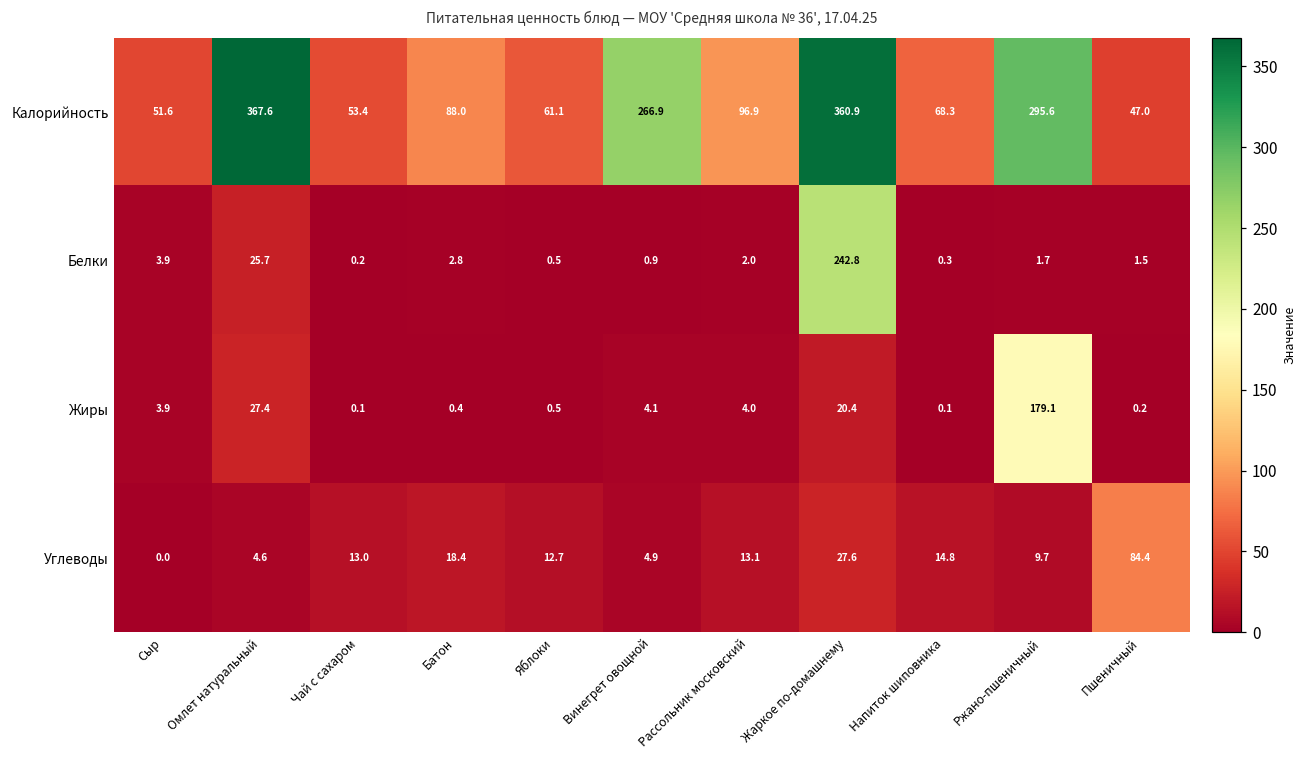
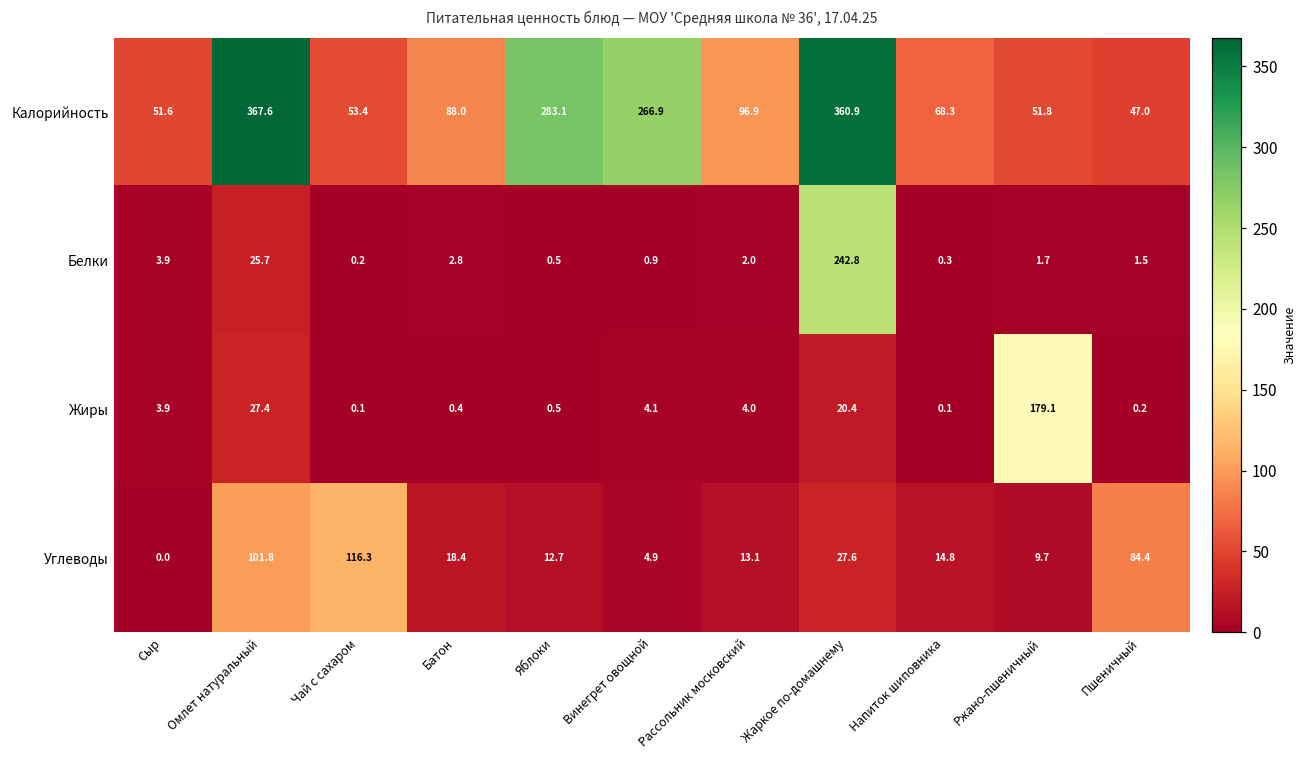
Калорийность, Яблоки: 61.1 -> 283.1
Калорийность, Ржано-пшеничный: 295.6 -> 51.8
Углеводы, Омлет натуральный: 4.6 -> 101.8
Углеводы, Чай с сахаром: 13.0 -> 116.3
